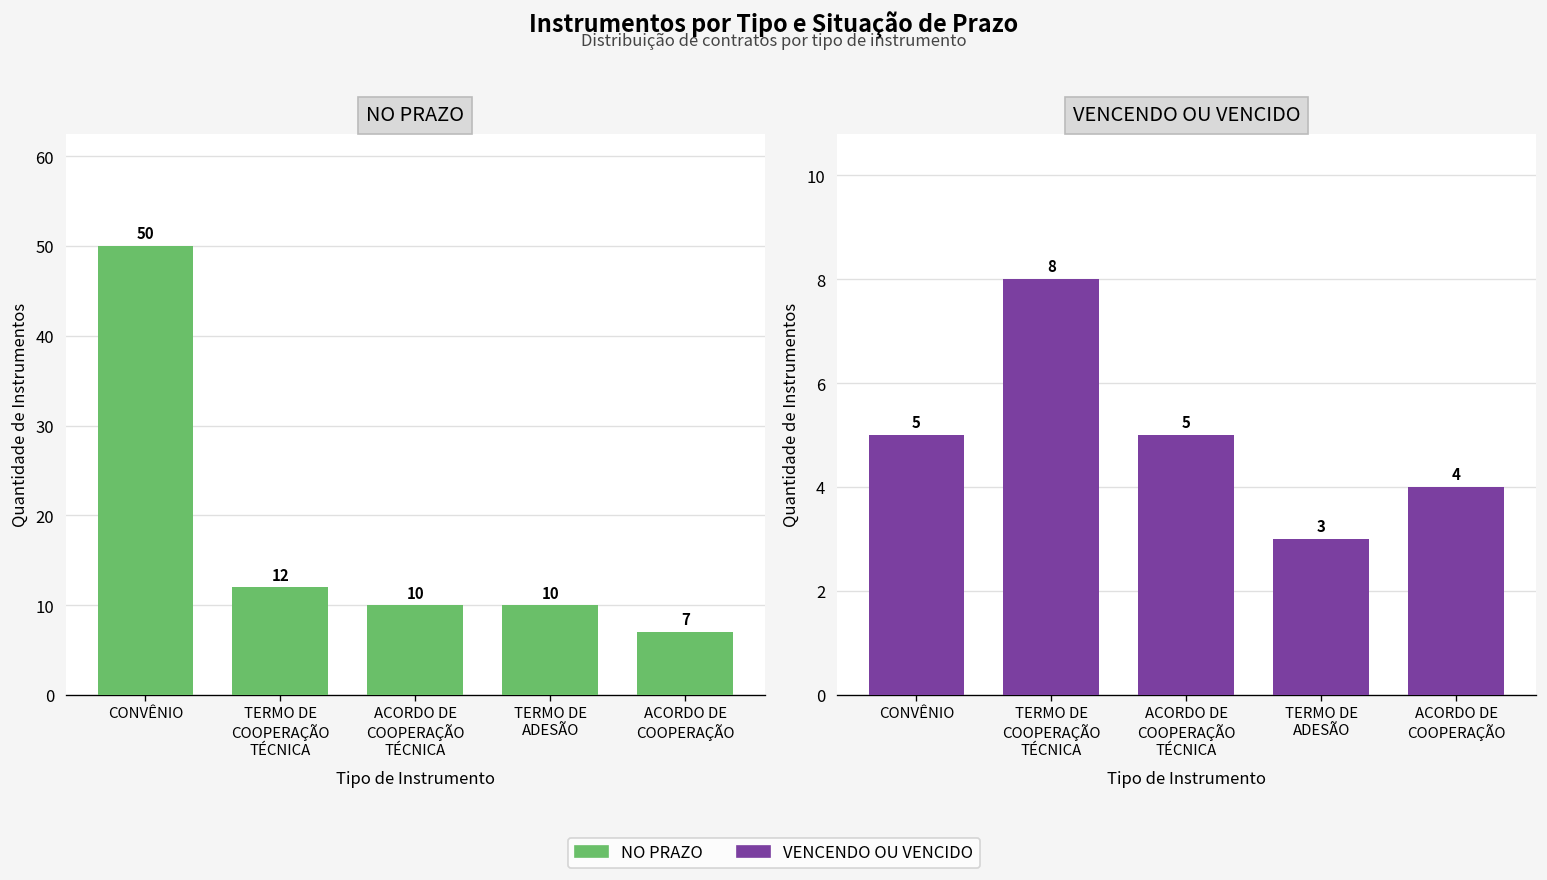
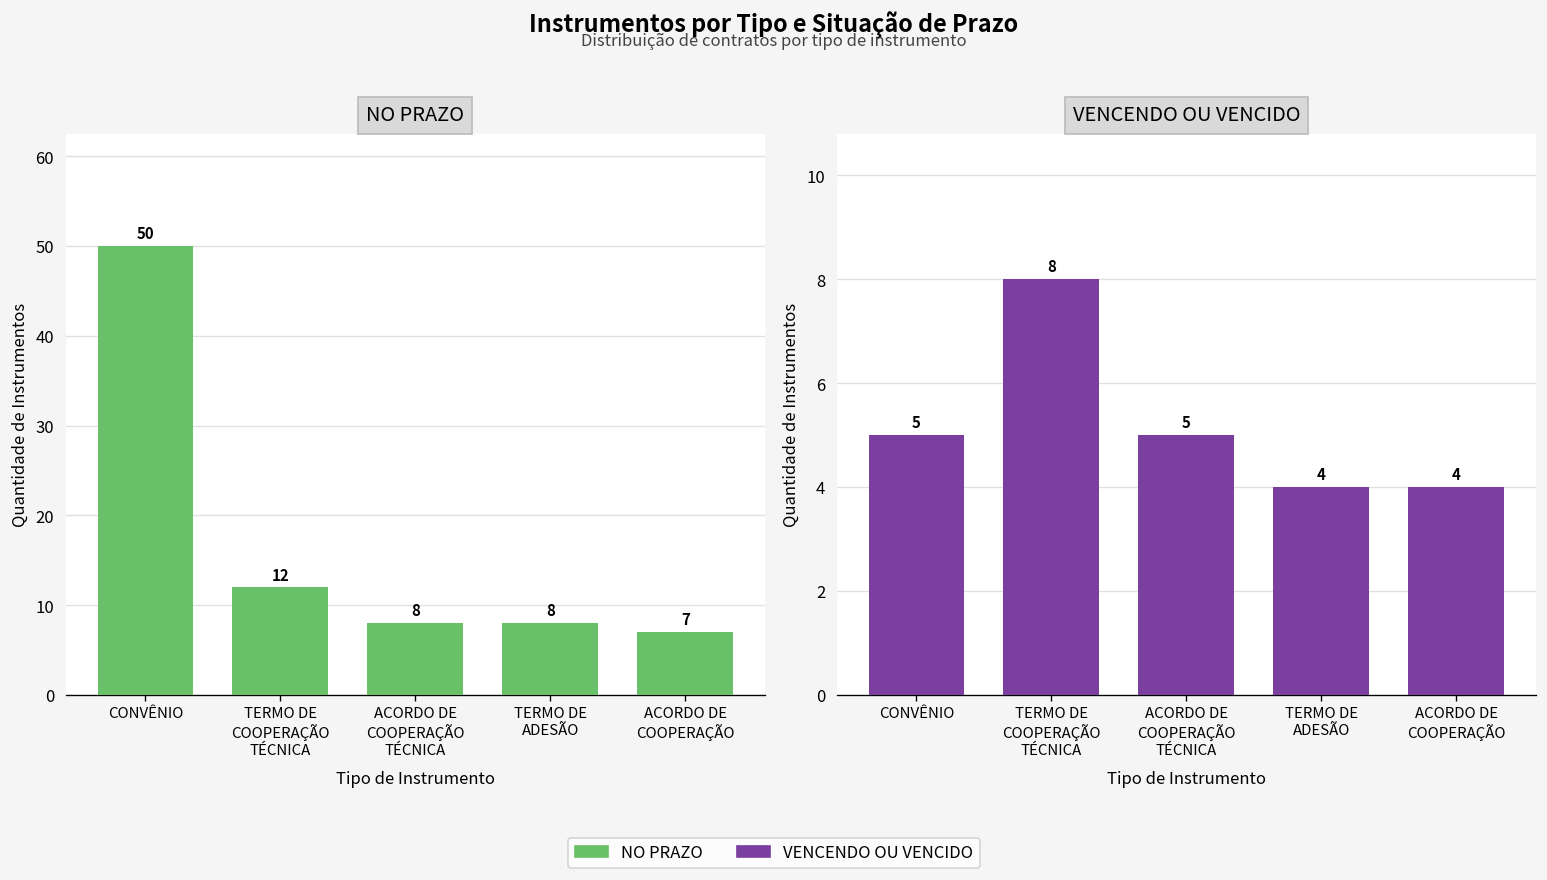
NO PRAZO, ACORDO DE COOPERAÇÃO TÉCNICA: 10 -> 8
NO PRAZO, TERMO DE ADESÃO: 10 -> 8
VENCENDO OU VENCIDO, TERMO DE ADESÃO: 3 -> 4
